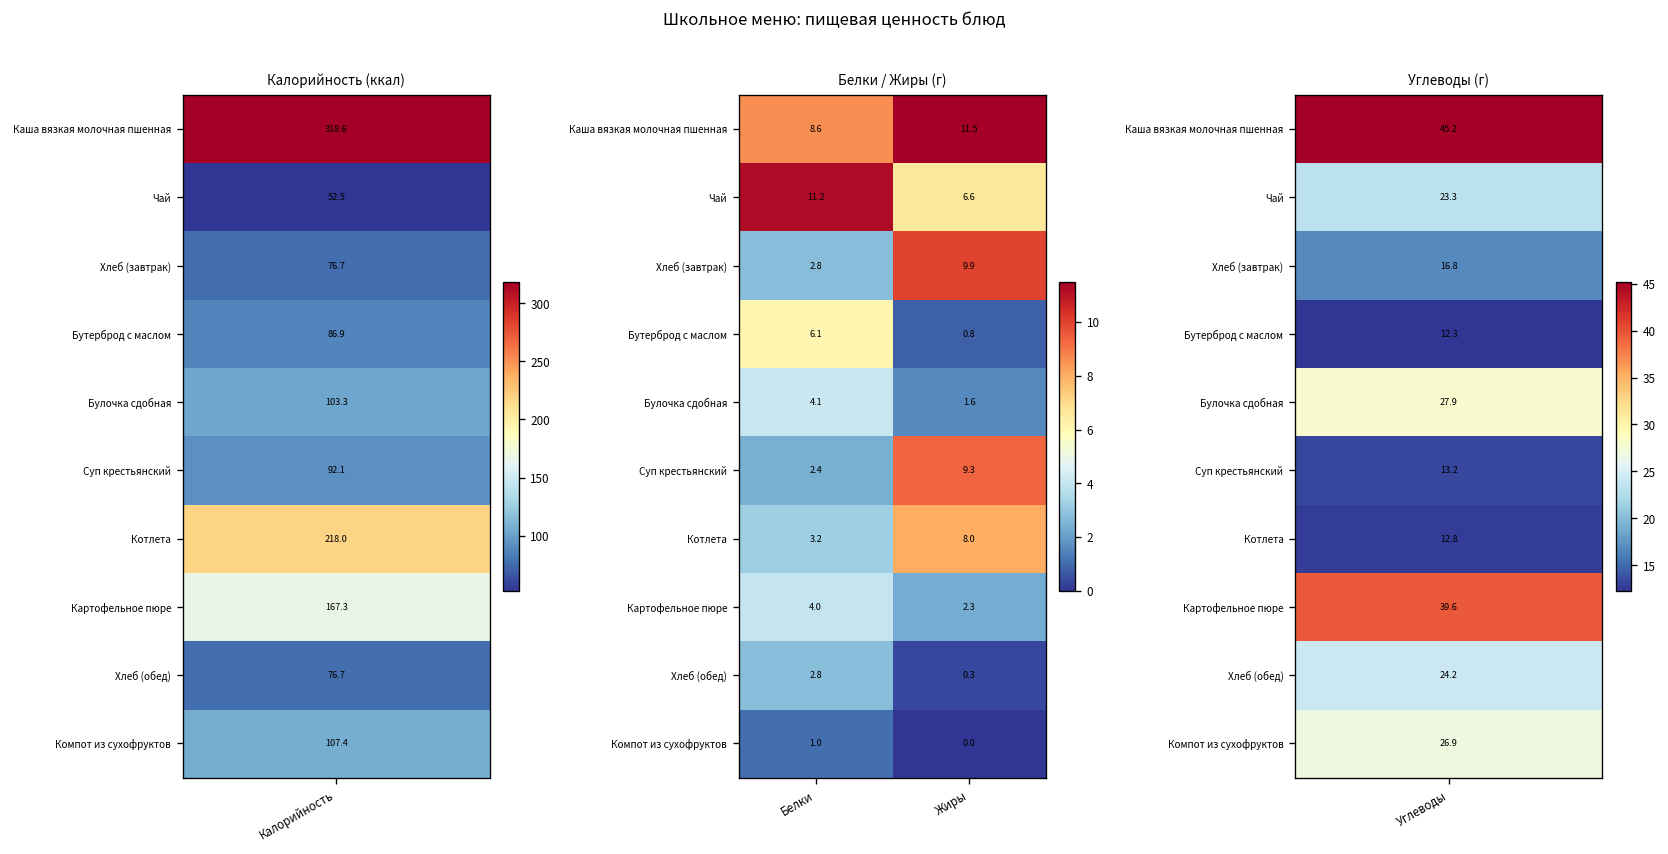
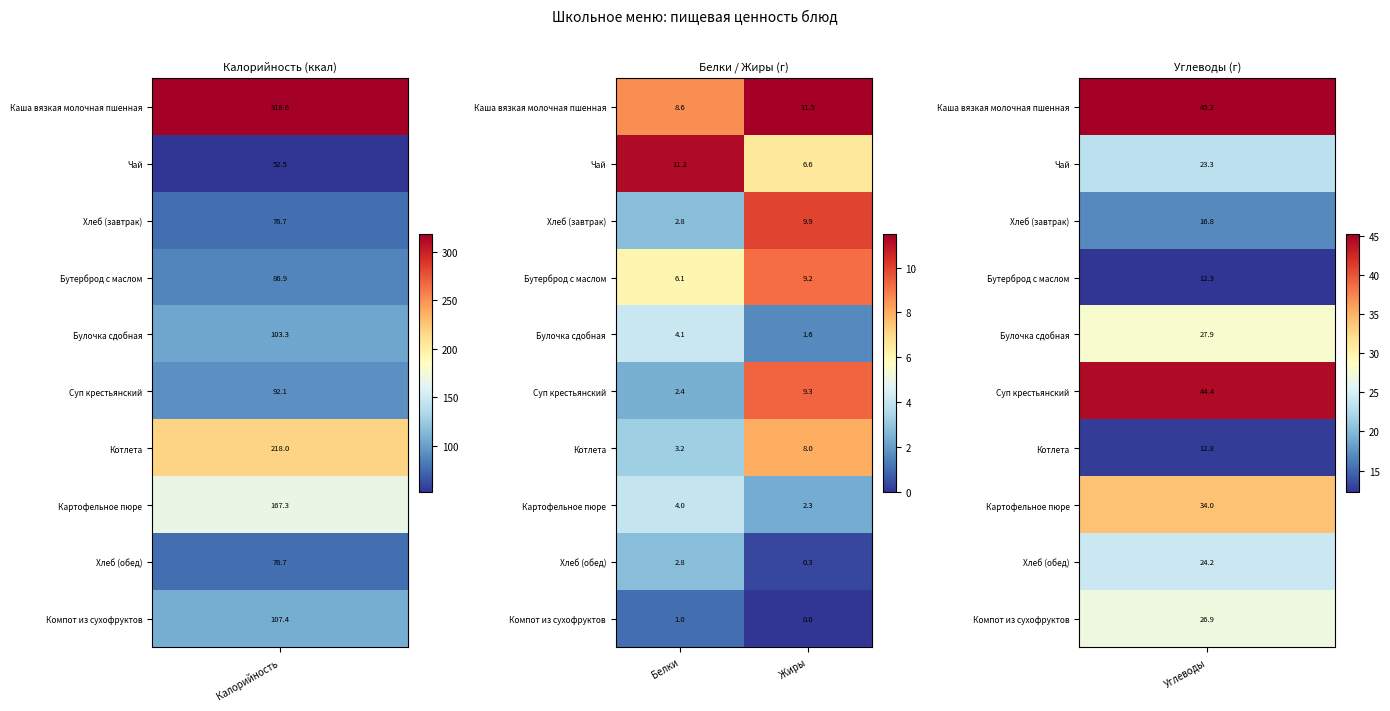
Белки / Жиры (г), Бутерброд с маслом, Жиры: 0.8 -> 9.2
Углеводы (г), Суп крестьянский, Углеводы: 13.2 -> 44.4
Углеводы (г), Картофельное пюре, Углеводы: 39.6 -> 34.0
